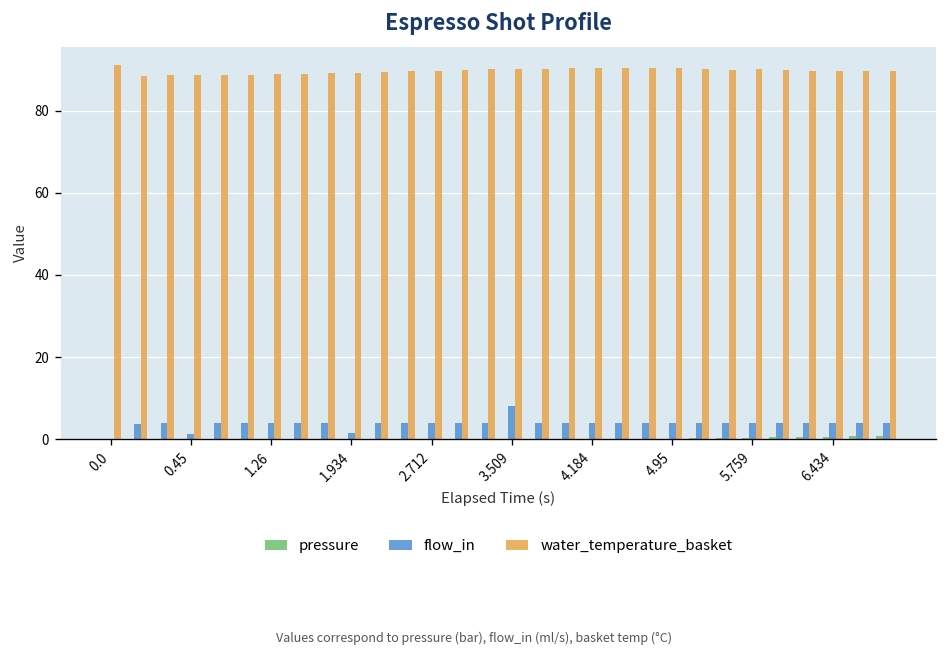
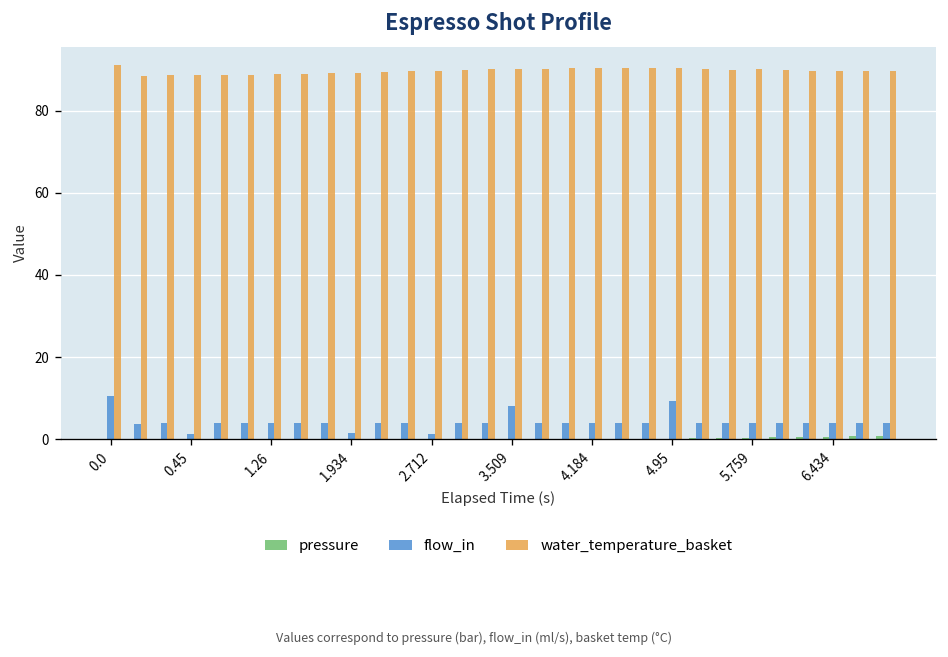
flow_in, 0.0: 0 -> 11
flow_in, 2.712: 4 -> 1
flow_in, 4.95: 4 -> 9
